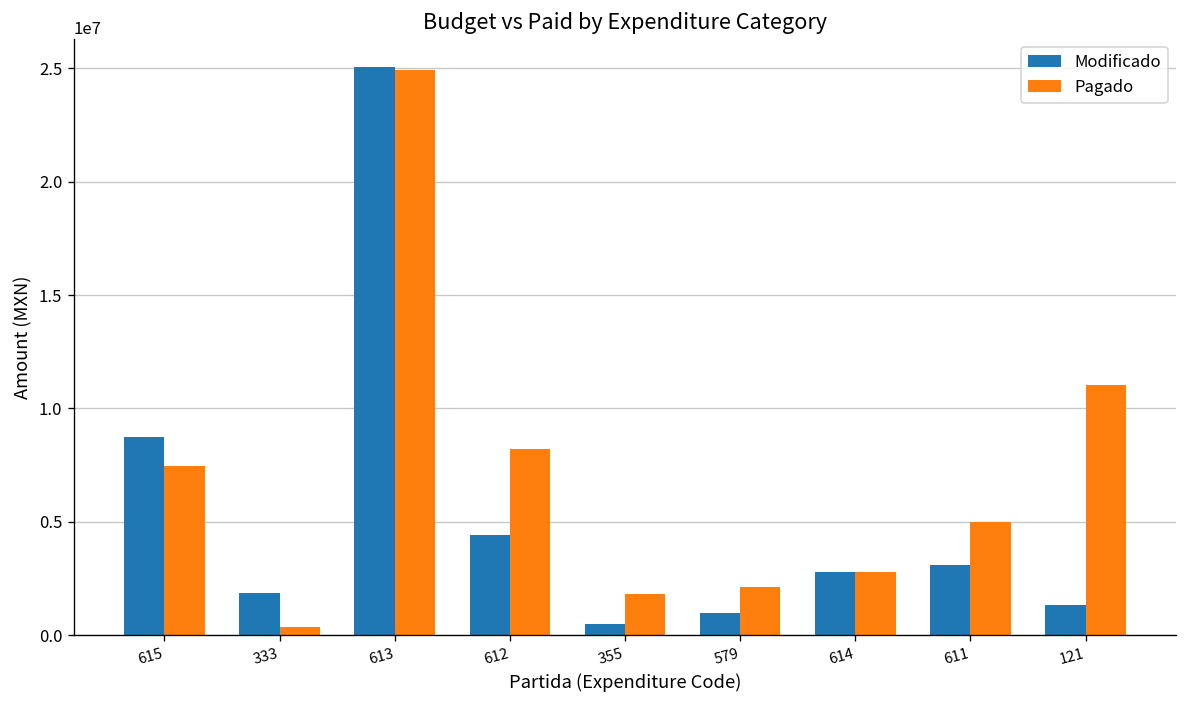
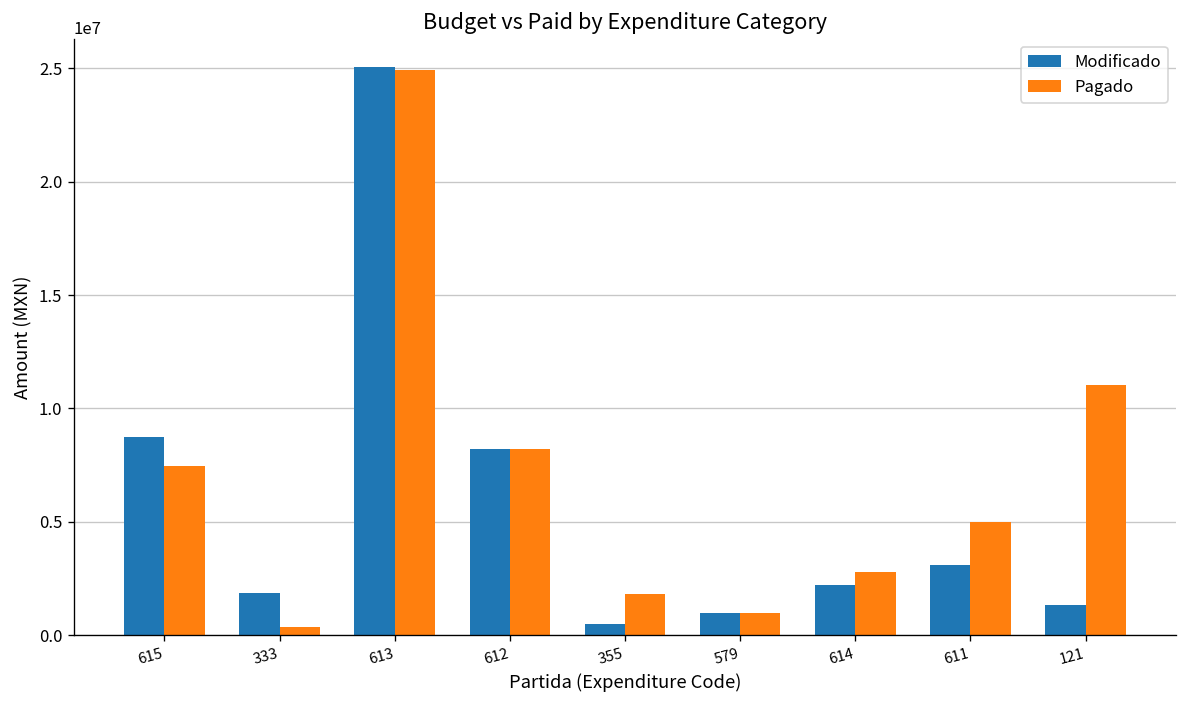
Modificado, 612: 4400000 -> 8200000
Pagado, 579: 2100000 -> 1000000
Modificado, 614: 2800000 -> 2200000
